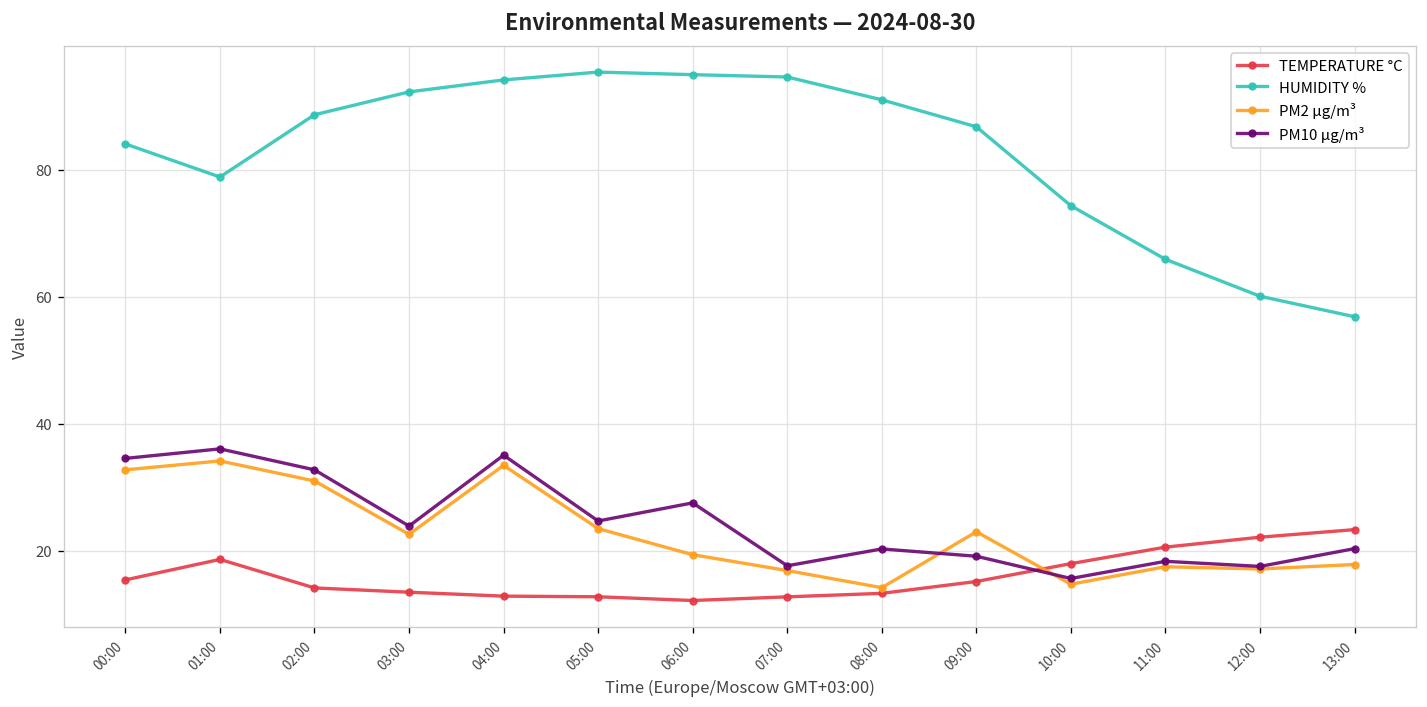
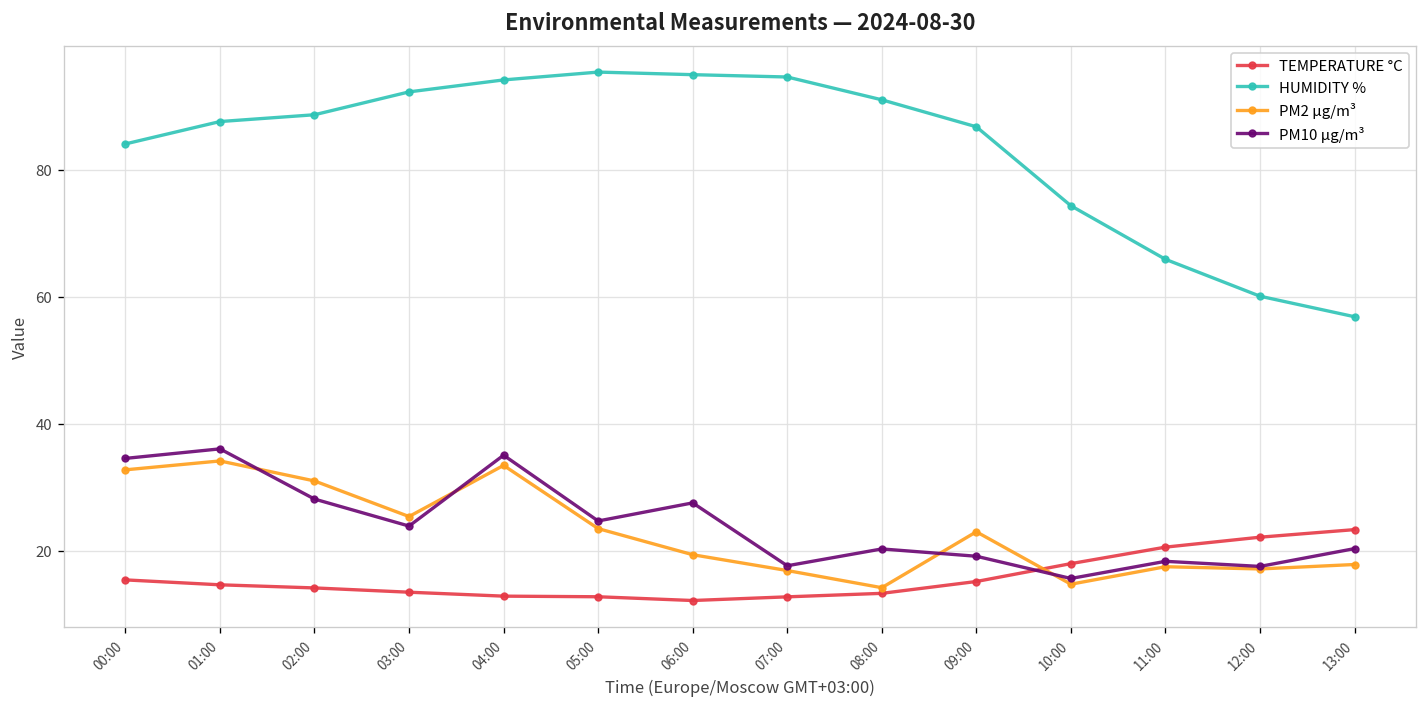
TEMPERATURE °C, 01:00: 19 -> 15
HUMIDITY %, 01:00: 79 -> 88
PM10 µg/m³, 02:00: 33 -> 28
PM2 µg/m³, 03:00: 23 -> 25
